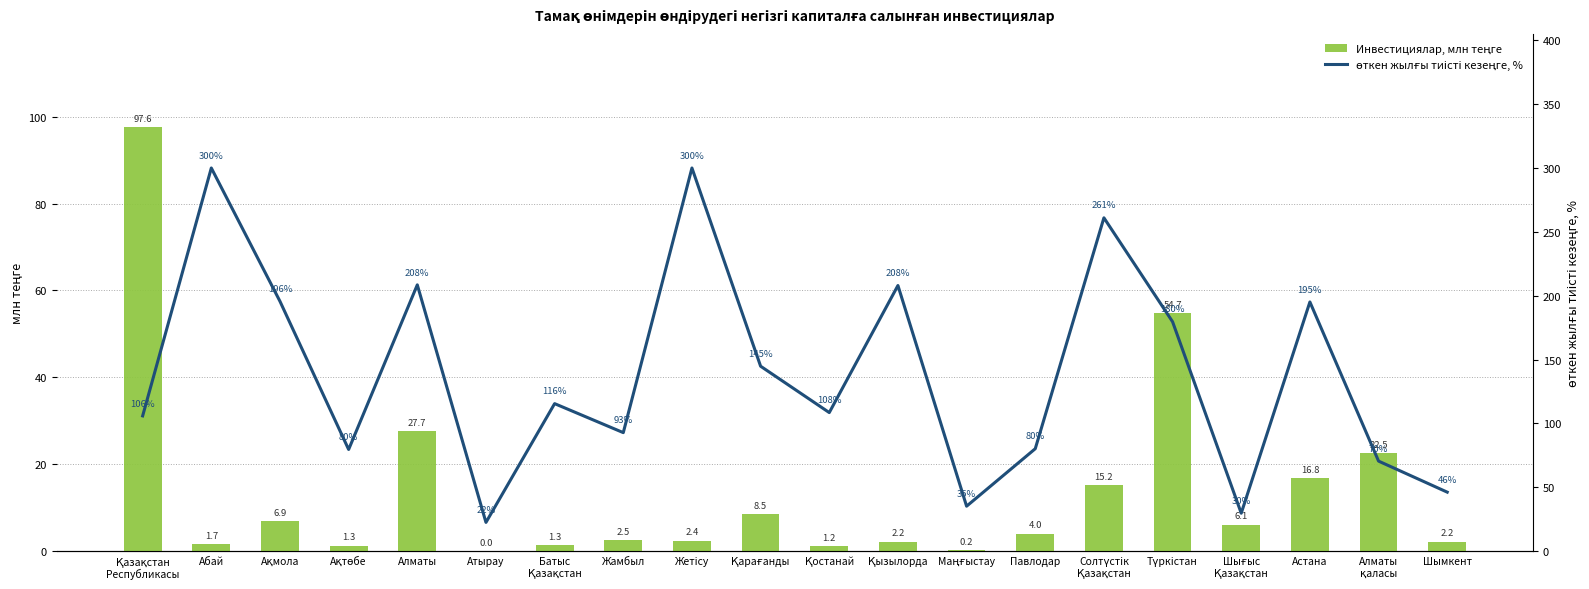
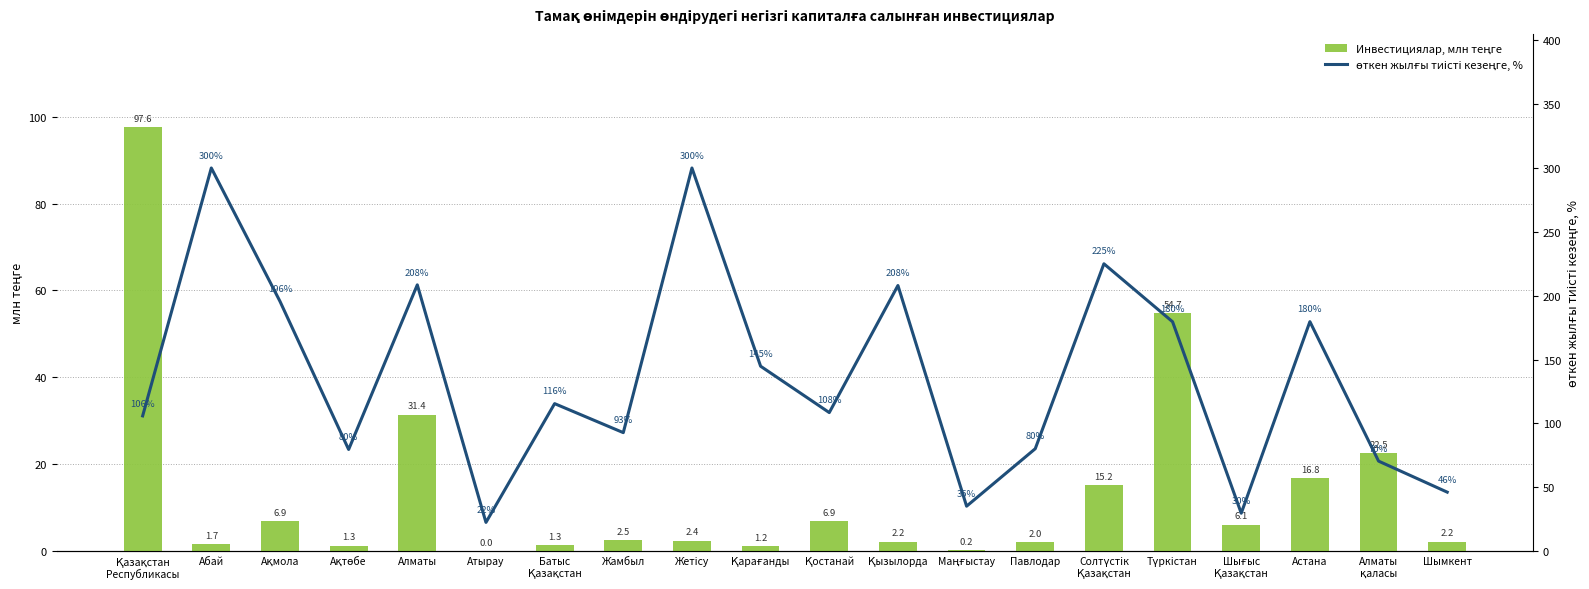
Инвестициялар, млн теңге, Алматы: 27.7 -> 31.4
Инвестициялар, млн теңге, Қарағанды: 8.5 -> 1.2
Инвестициялар, млн теңге, Қостанай: 1.2 -> 6.9
Инвестициялар, млн теңге, Павлодар: 4.0 -> 2.0
өткен жылғы тиісті кезеңге, %, Солтүстік Қазақстан: 261% -> 225%
өткен жылғы тиісті кезеңге, %, Астана: 195% -> 180%
